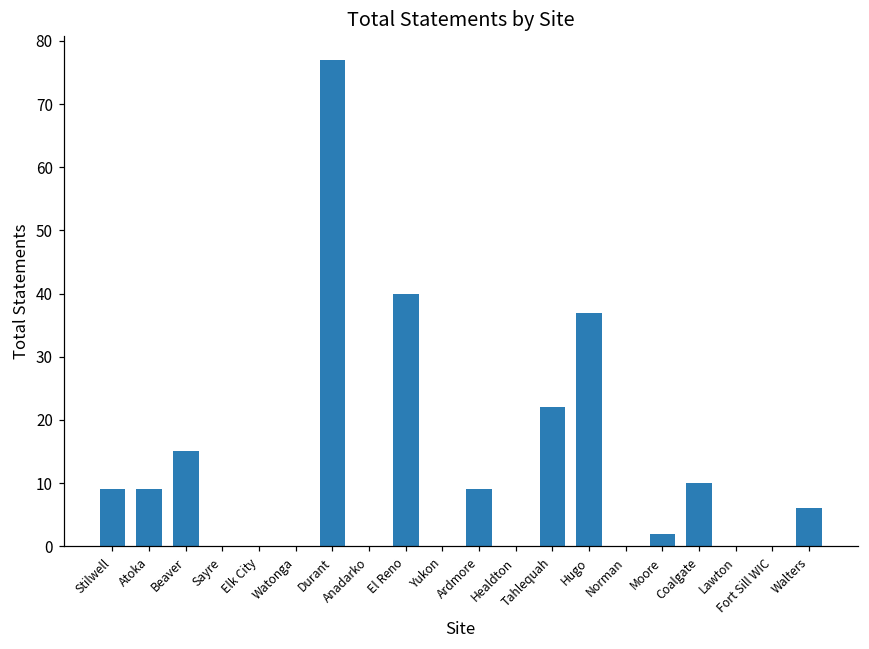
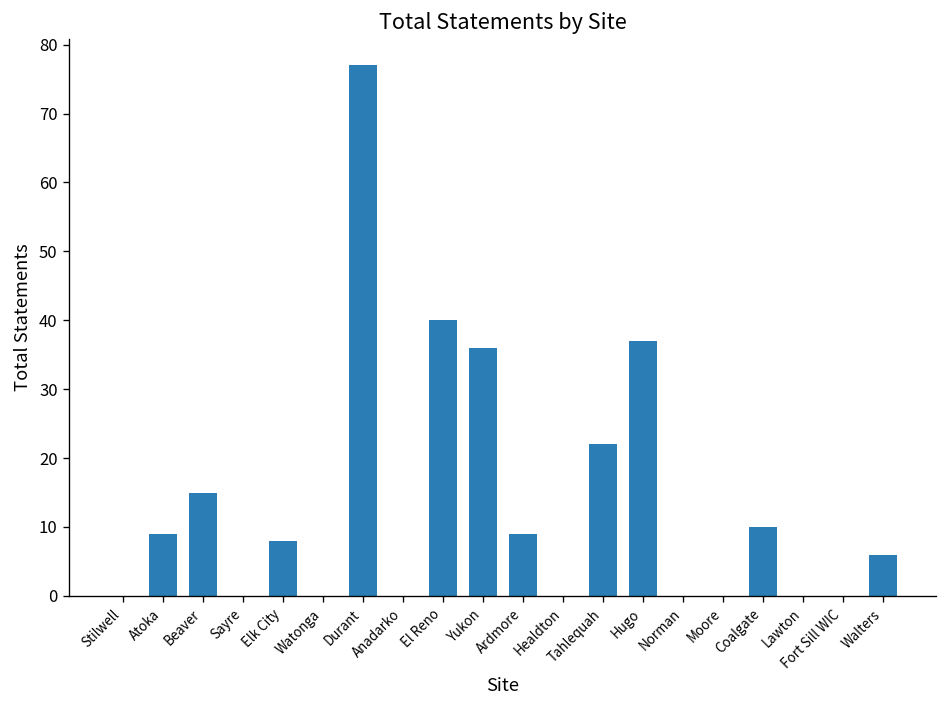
Stilwell: 9 -> 0
Elk City: 0 -> 8
Yukon: 0 -> 36
Moore: 2 -> 0
